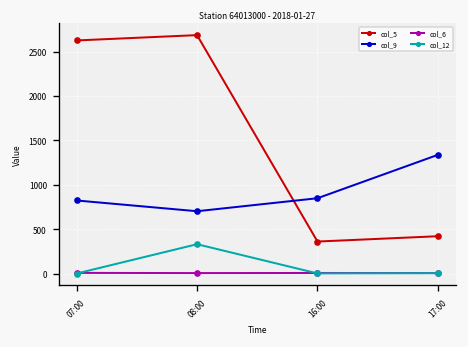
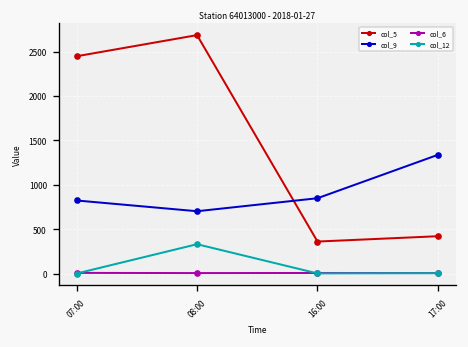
col_5, 07:00: 2600 -> 2400
